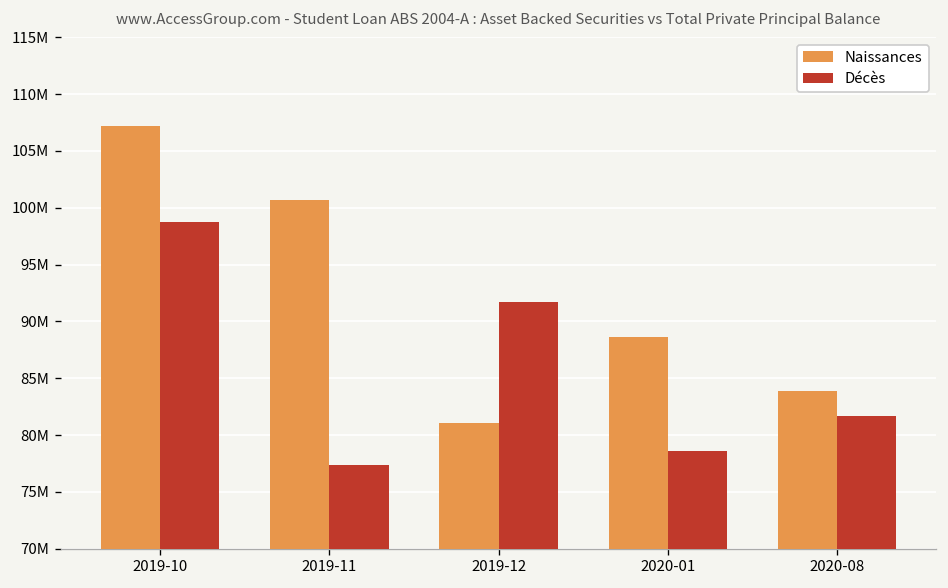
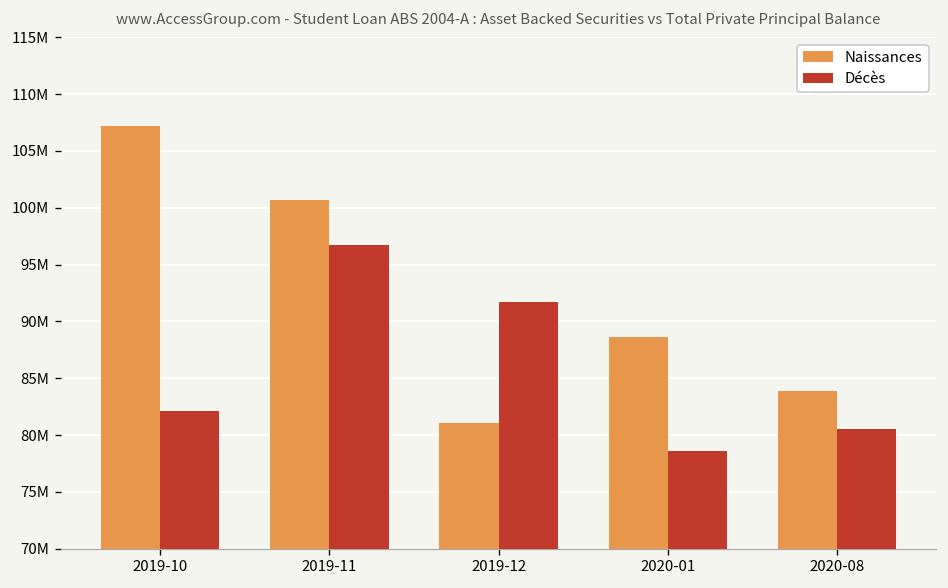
Décès, 2019-10: 99000000 -> 82000000
Décès, 2019-11: 77000000 -> 97000000
Décès, 2020-08: 82000000 -> 81000000
